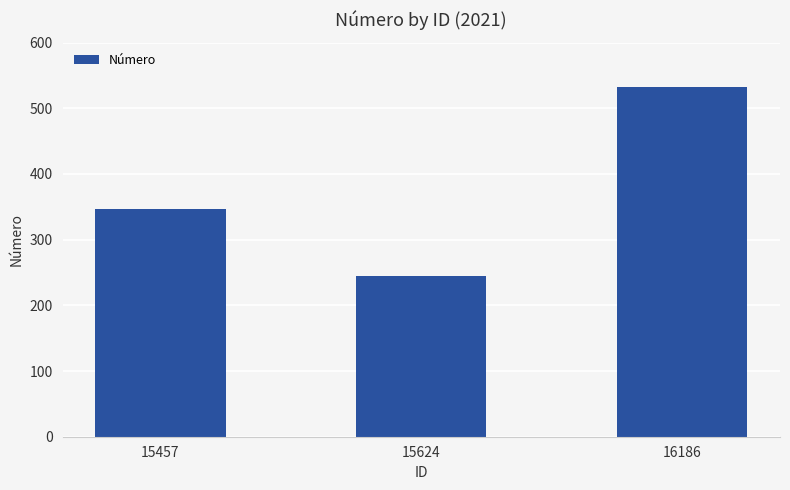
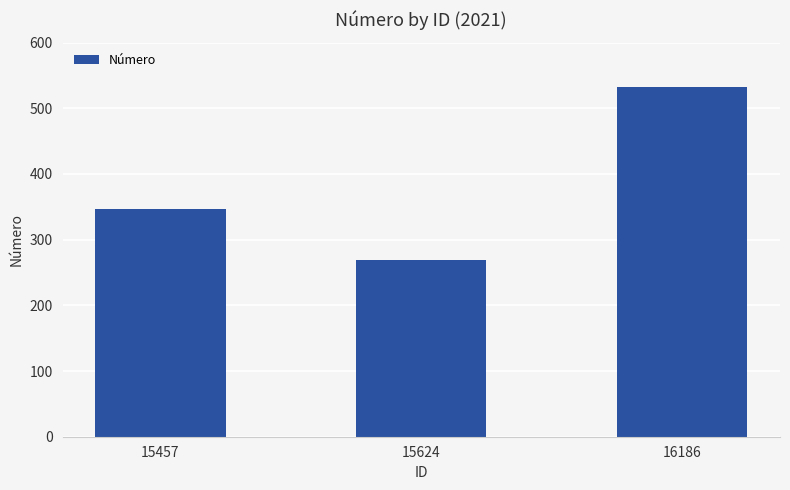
15624: 250 -> 270
